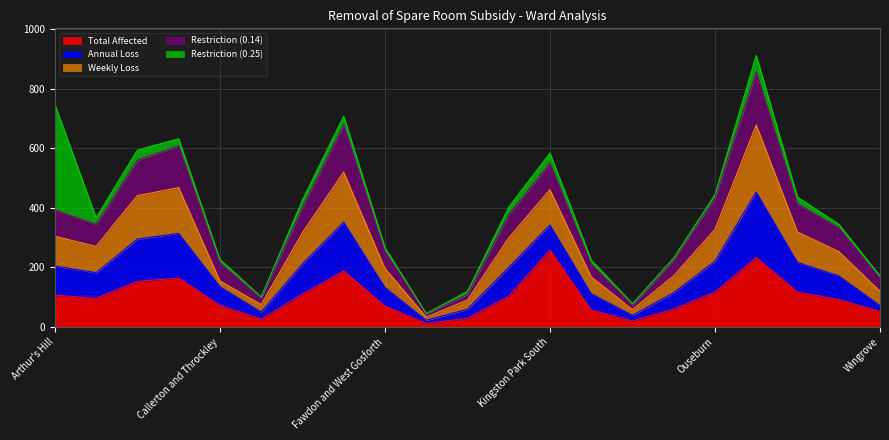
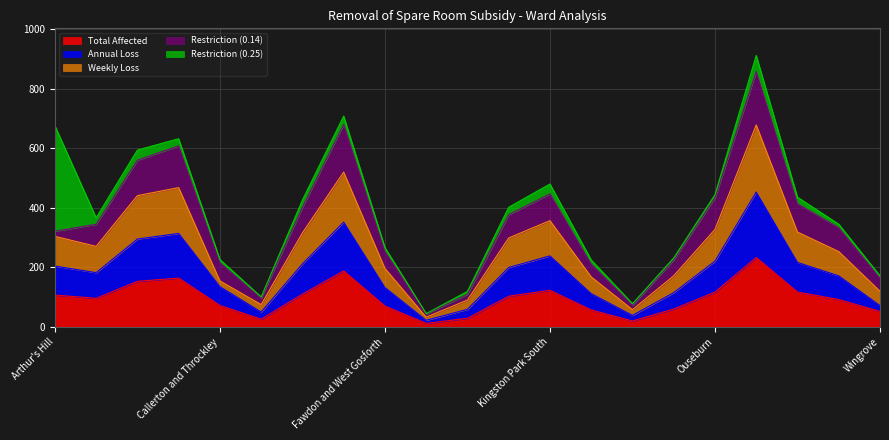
Restriction (0.14), Arthur's Hill: 90 -> 20
Total Affected, Kingston Park South: 260 -> 120
Annual Loss, Kingston Park South: 80 -> 120
